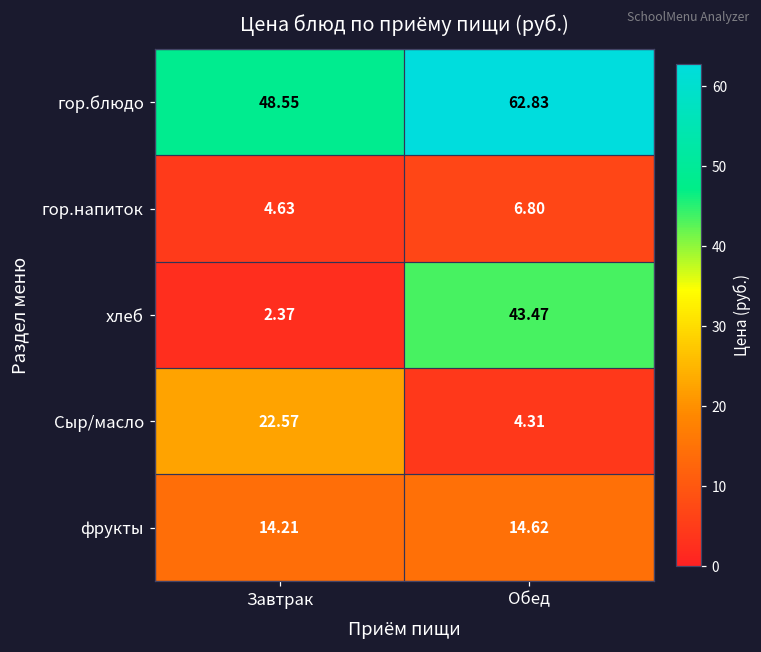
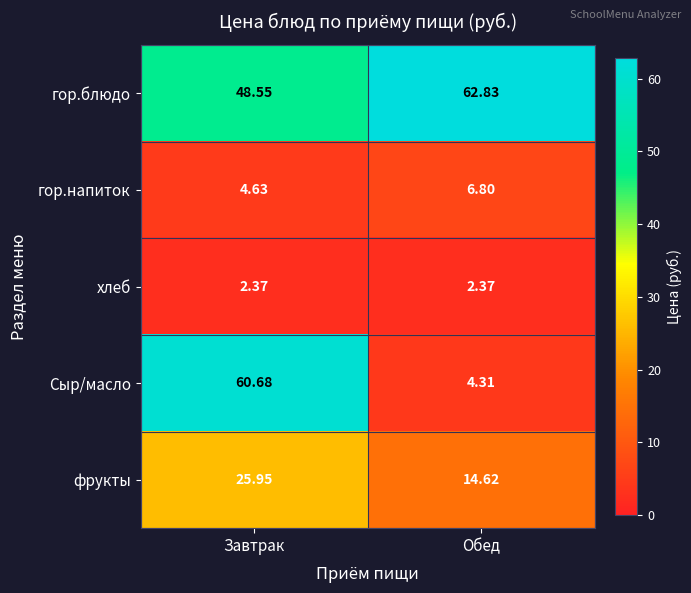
хлеб, Обед: 43.47 -> 2.37
Сыр/масло, Завтрак: 22.57 -> 60.68
фрукты, Завтрак: 14.21 -> 25.95
